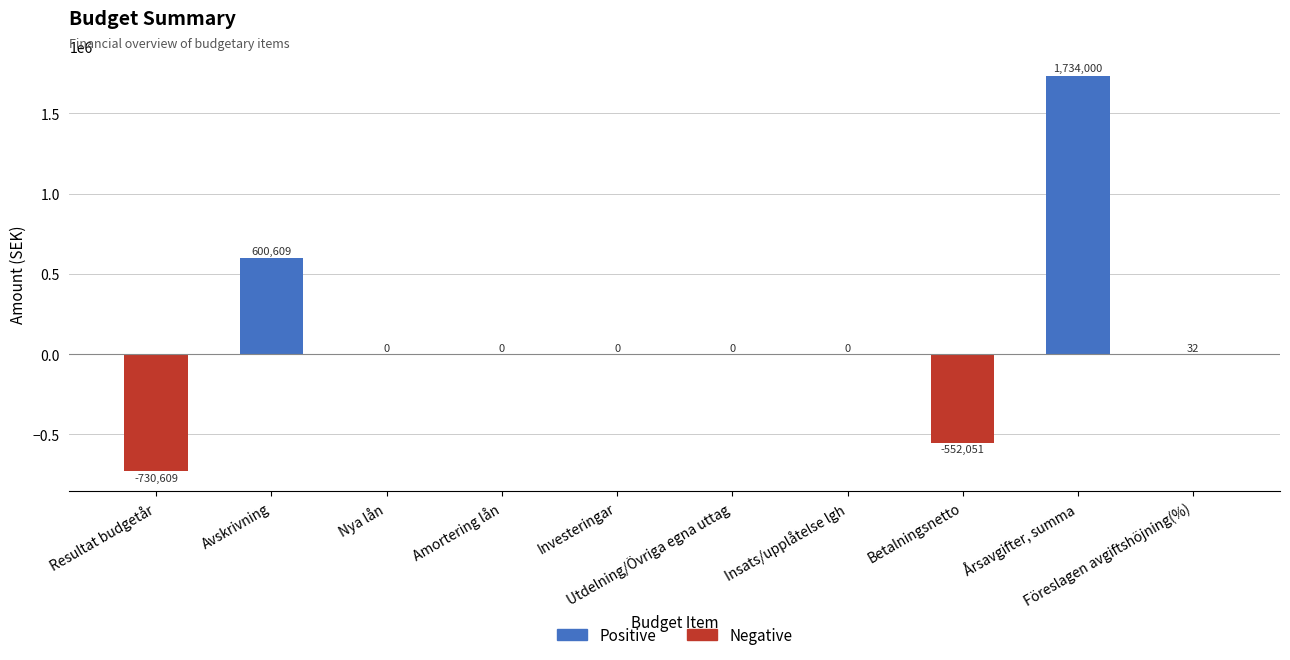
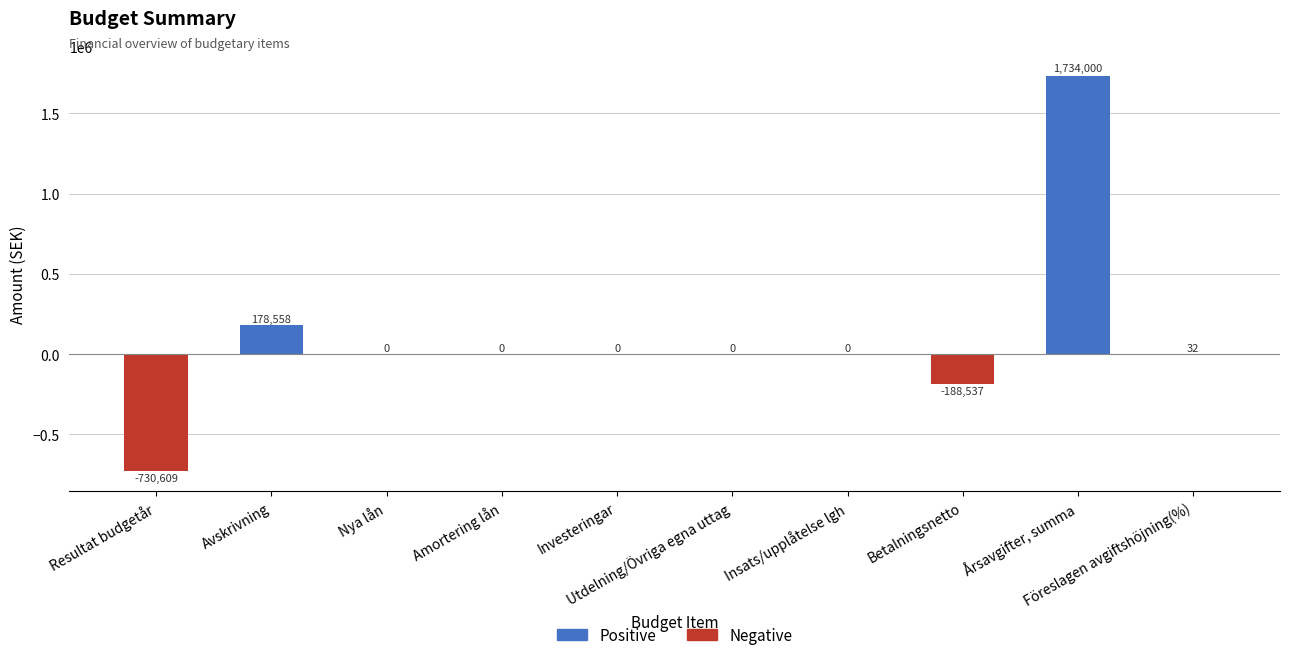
Avskrivning: 600,609 -> 178,558
Betalningsnetto: -552,051 -> -188,537
